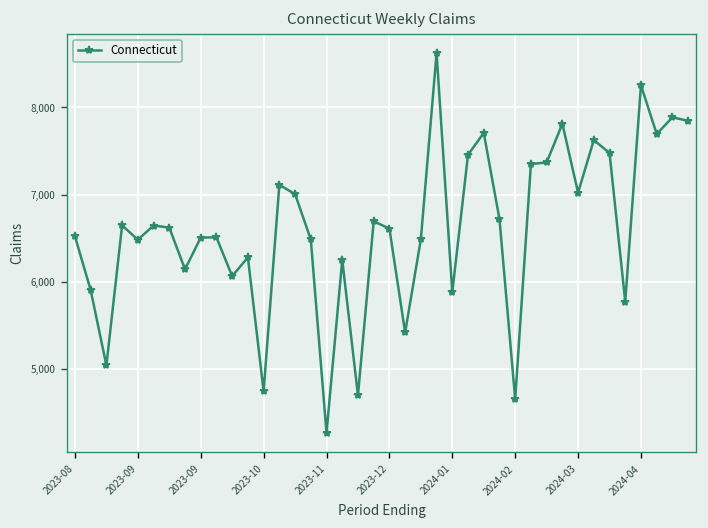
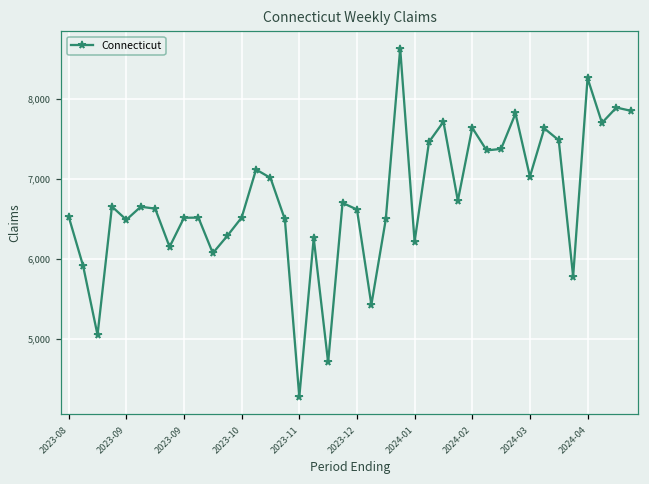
2023-10: 4,700 -> 6,500
2024-01: 5,900 -> 6,200
2024-02: 4,700 -> 7,600
